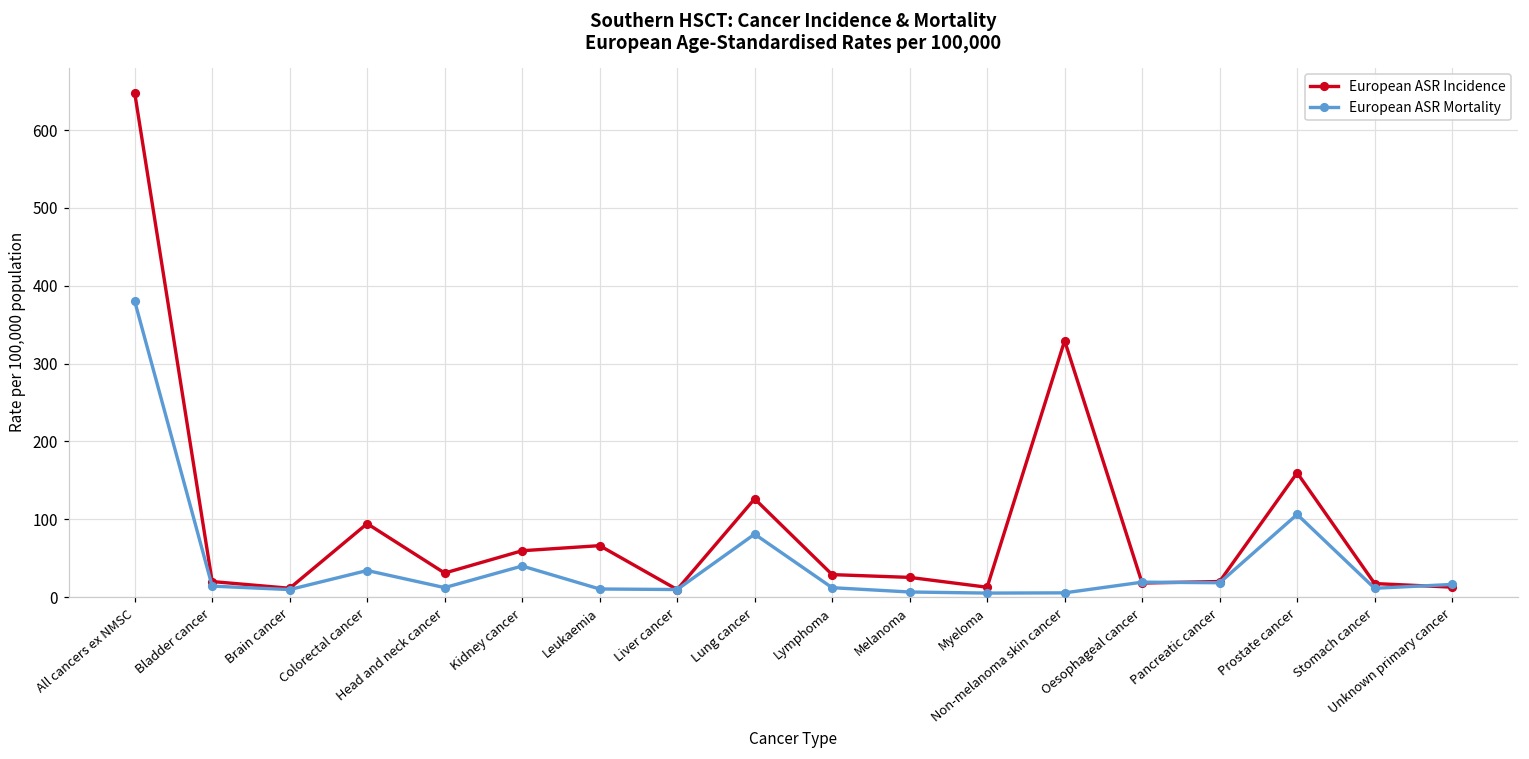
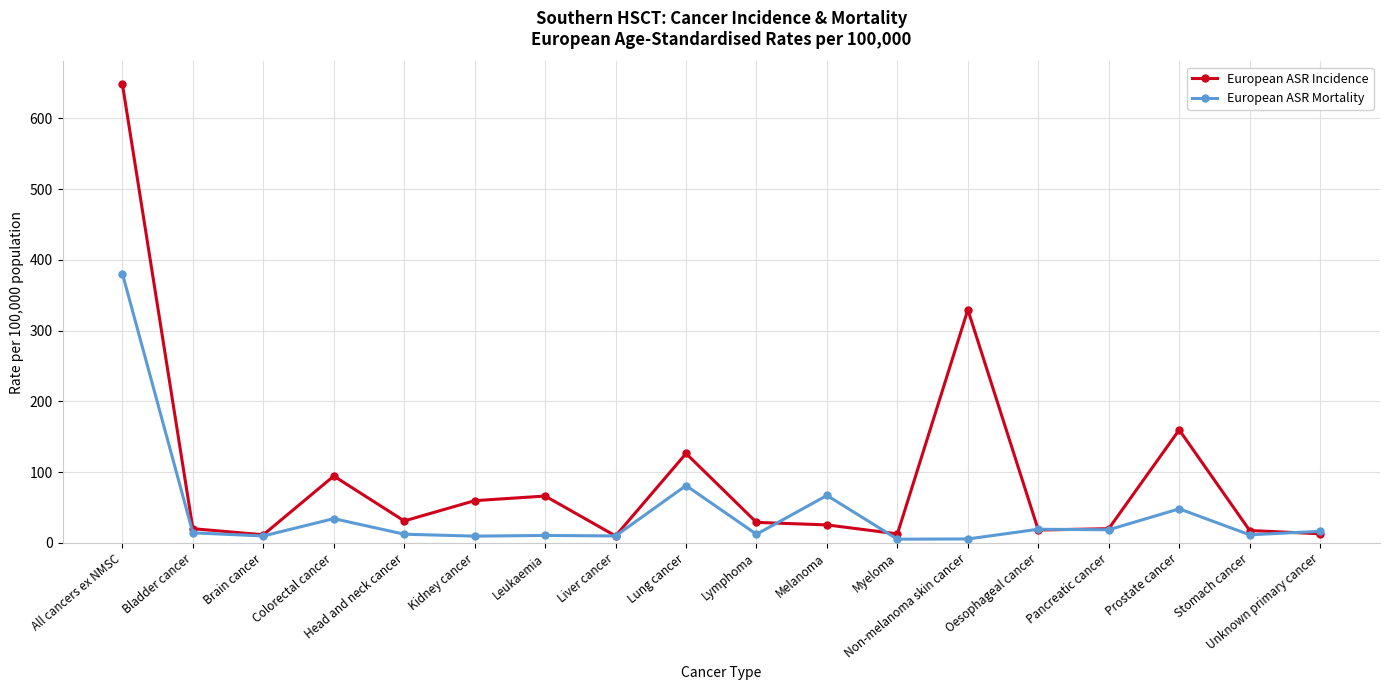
European ASR Mortality, Kidney cancer: 40 -> 10
European ASR Mortality, Melanoma: 10 -> 70
European ASR Mortality, Prostate cancer: 110 -> 50
